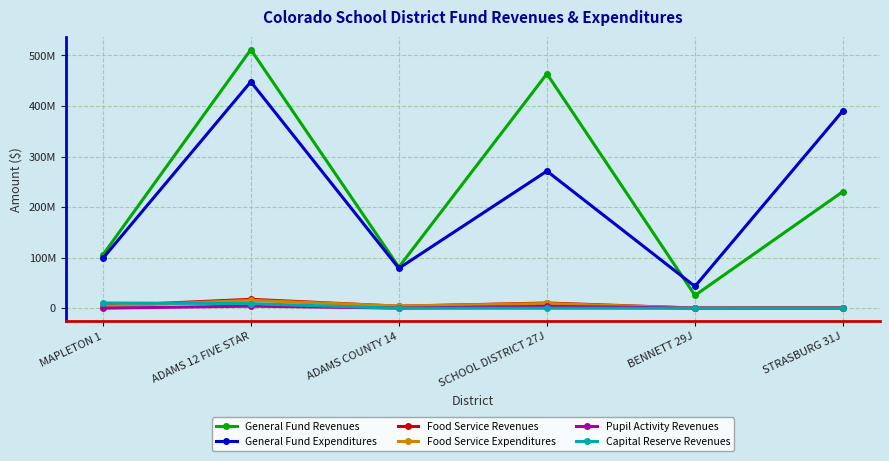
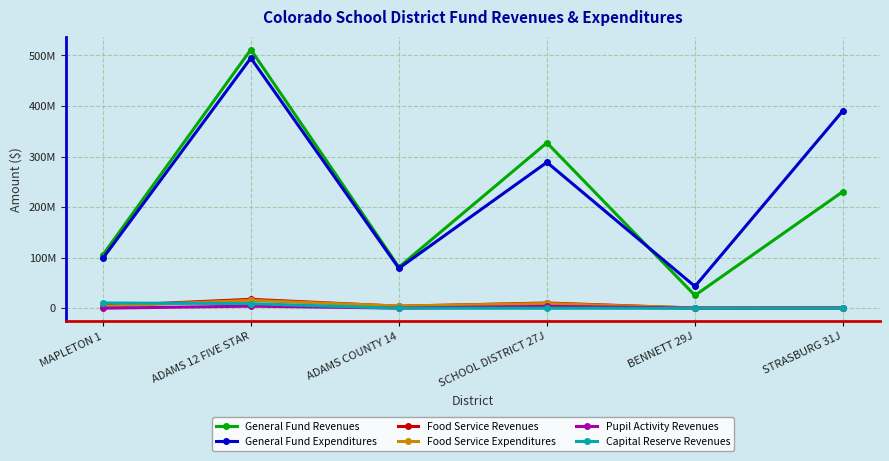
General Fund Expenditures, ADAMS 12 FIVE STAR: 450000000 -> 490000000
General Fund Revenues, SCHOOL DISTRICT 27J: 460000000 -> 330000000
General Fund Expenditures, SCHOOL DISTRICT 27J: 270000000 -> 290000000
